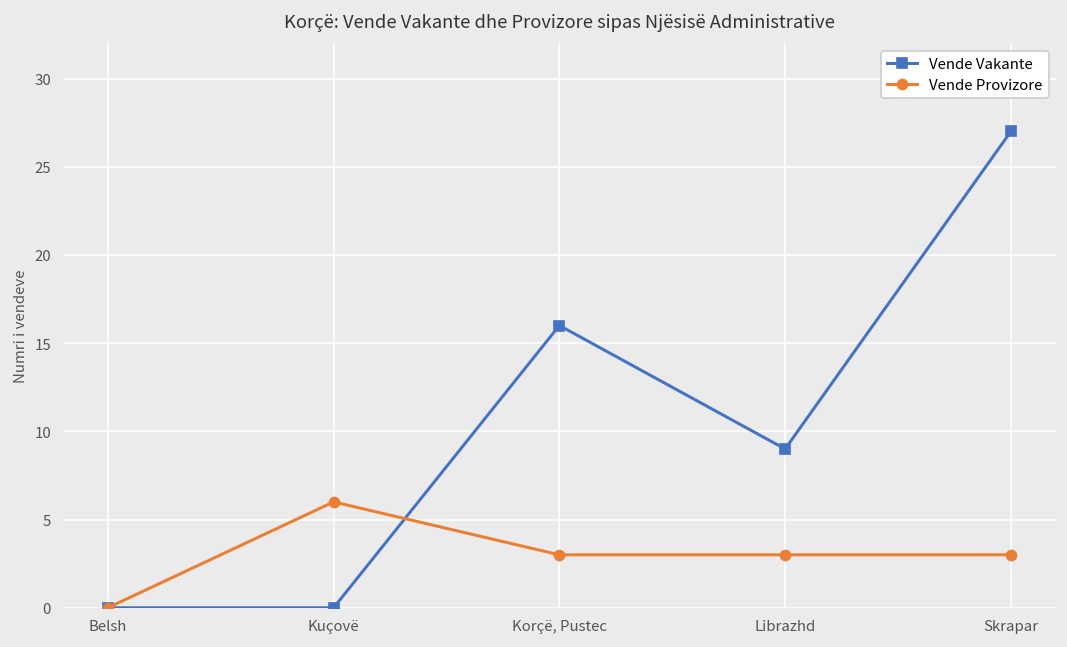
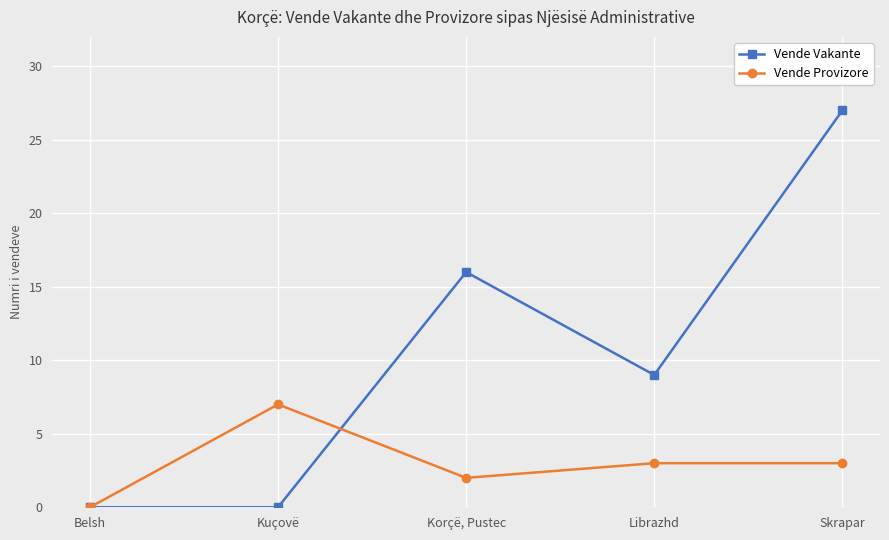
Vende Provizore, Kuçovë: 6 -> 7
Vende Provizore, Korçë, Pustec: 3 -> 2
